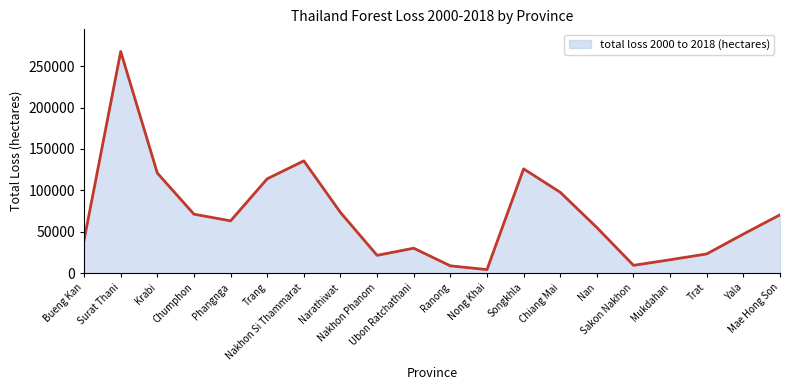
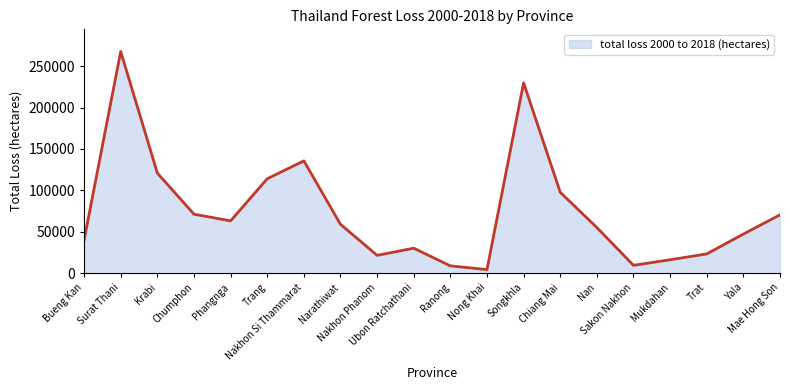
Narathiwat: 70000 -> 60000
Songkhla: 130000 -> 230000
